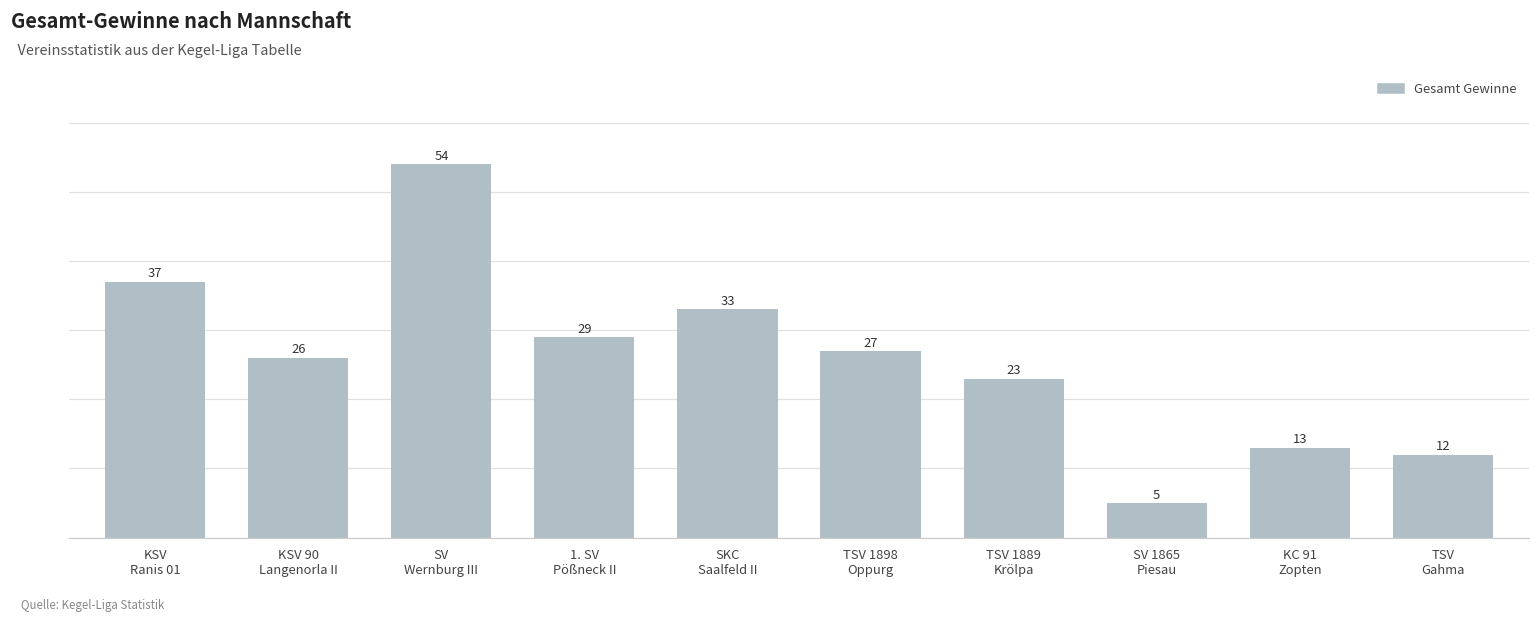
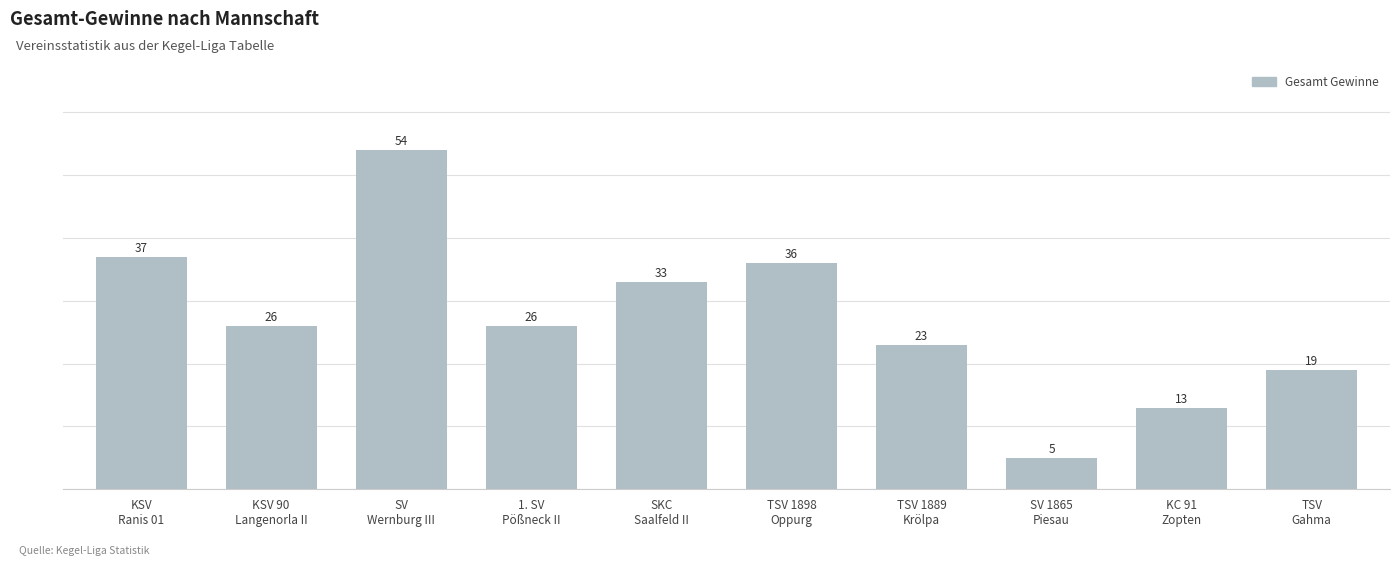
1. SV Pößneck II: 29 -> 26
TSV 1898 Oppurg: 27 -> 36
TSV Gahma: 12 -> 19
